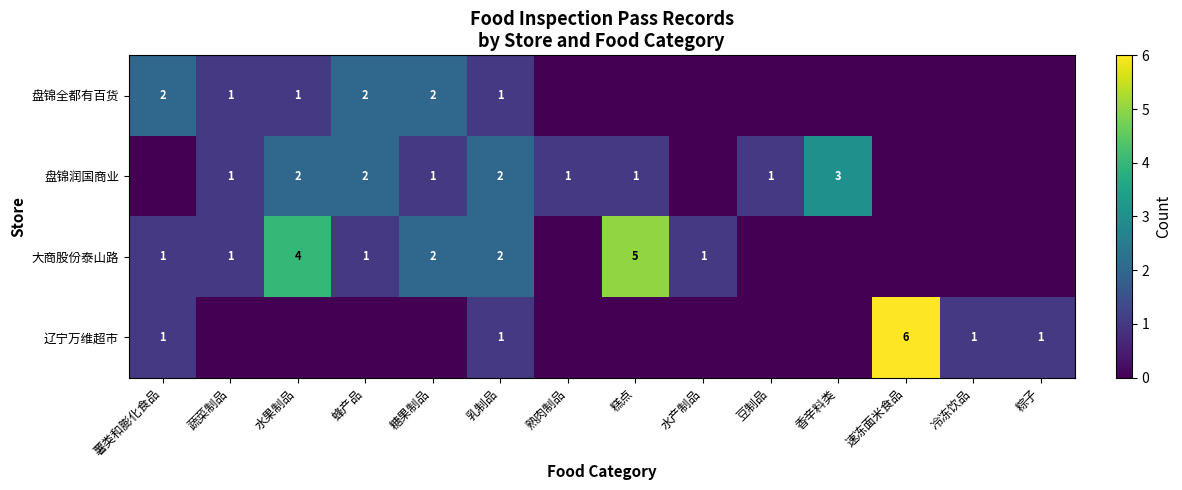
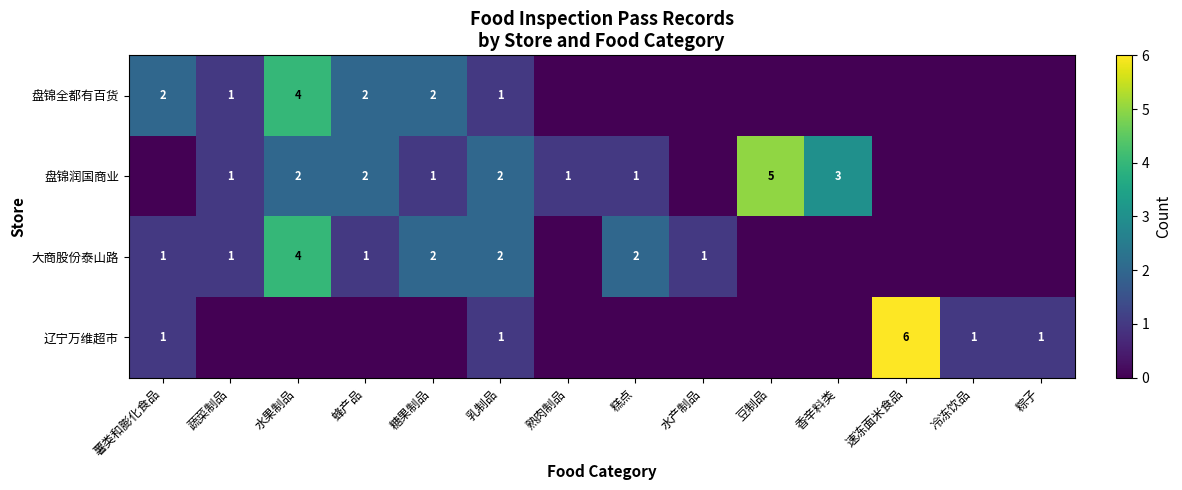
盘锦全都有百货, 水果制品: 1 -> 4
盘锦润国商业, 豆制品: 1 -> 5
大商股份泰山路, 糕点: 5 -> 2
